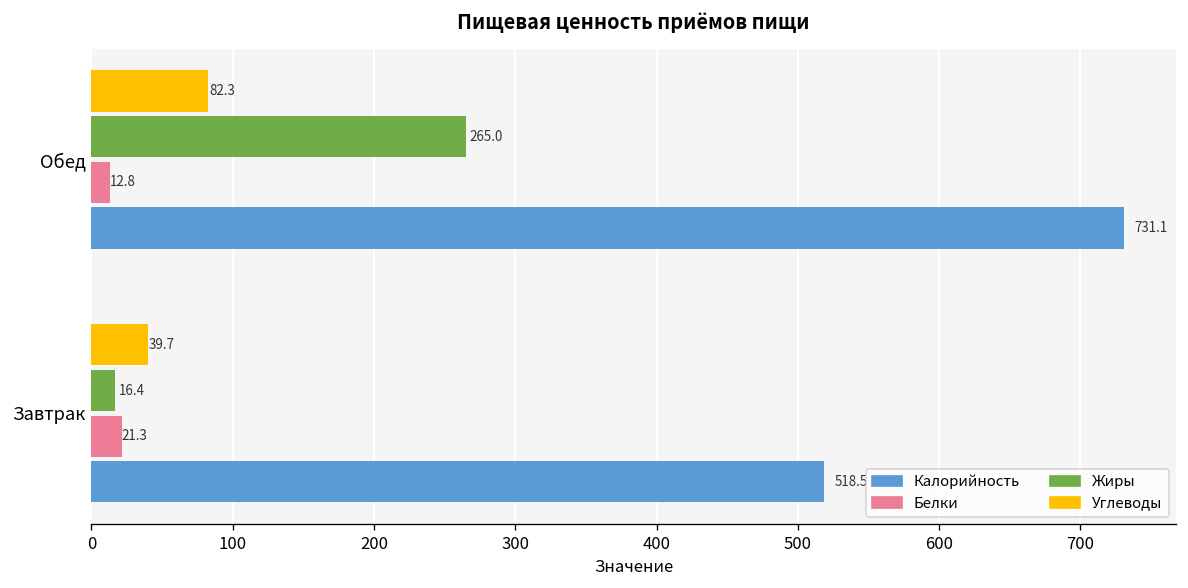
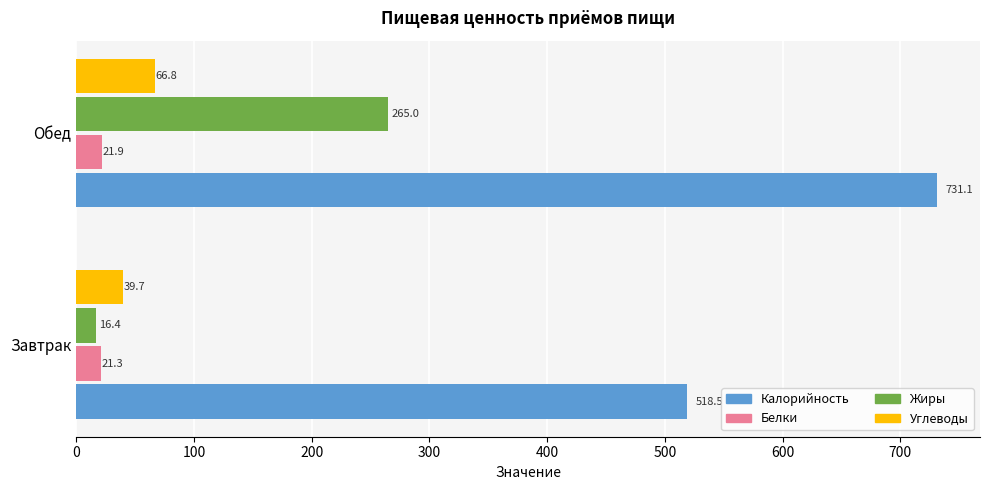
Углеводы, Обед: 82.3 -> 66.8
Белки, Обед: 12.8 -> 21.9
